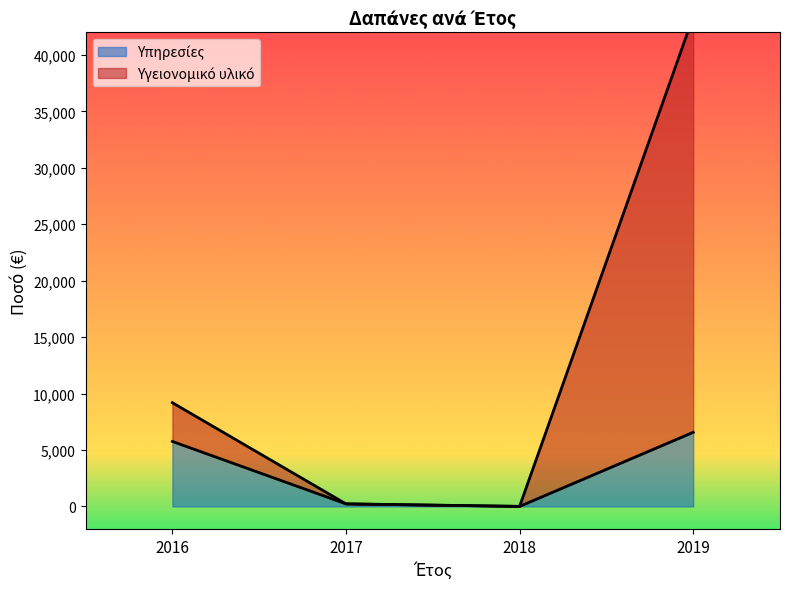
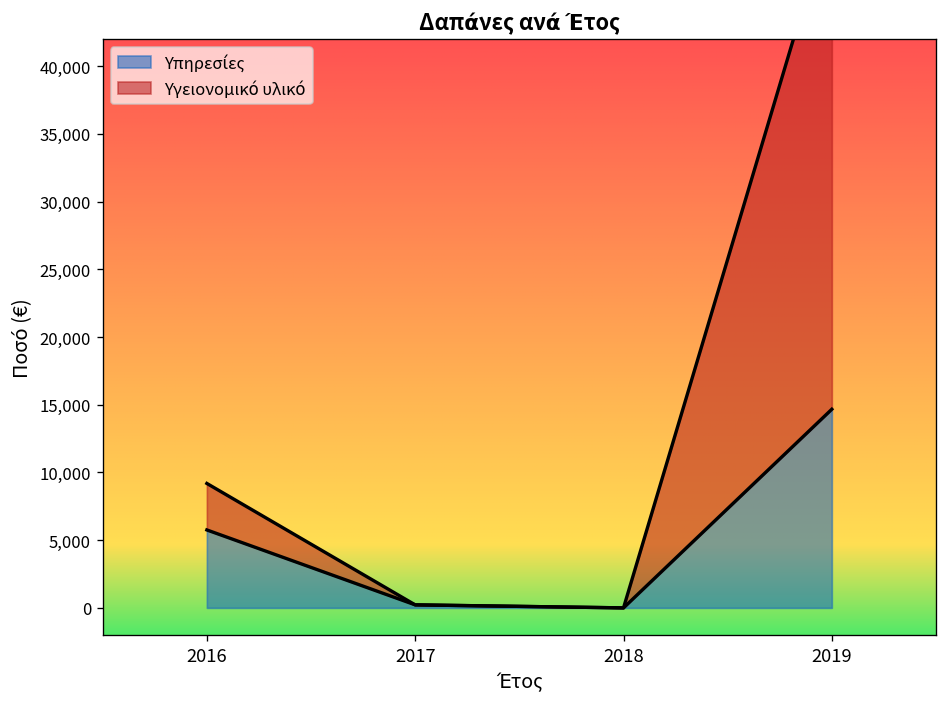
Υπηρεσίες, 2019: 6,600 -> 14,700
